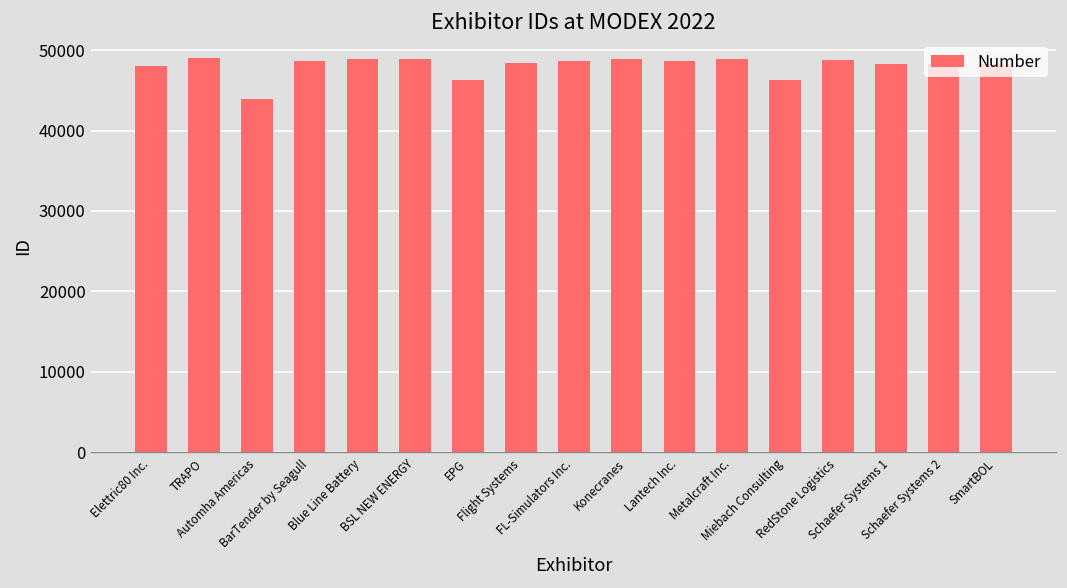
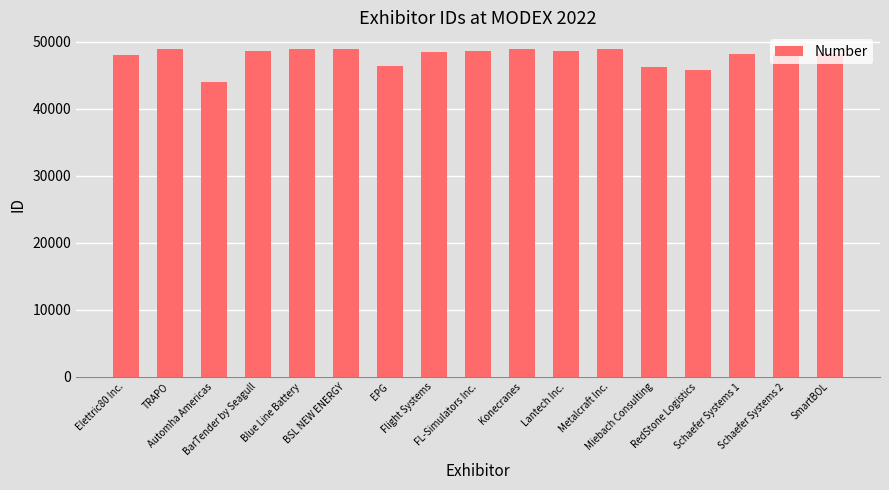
RedStone Logistics: 49000 -> 46000
